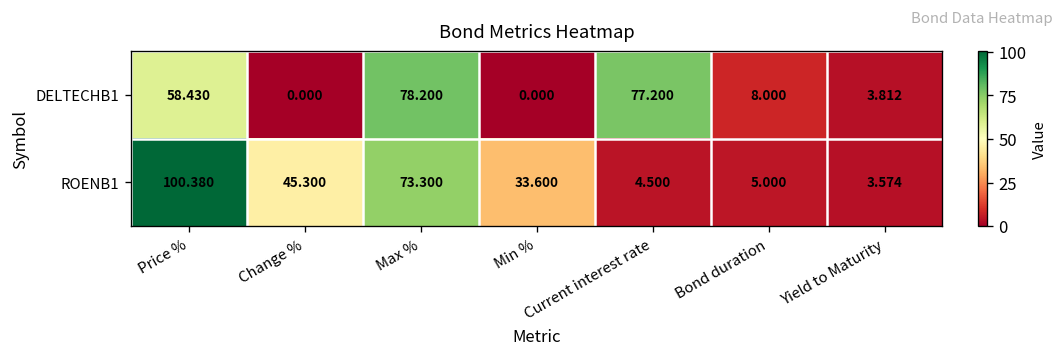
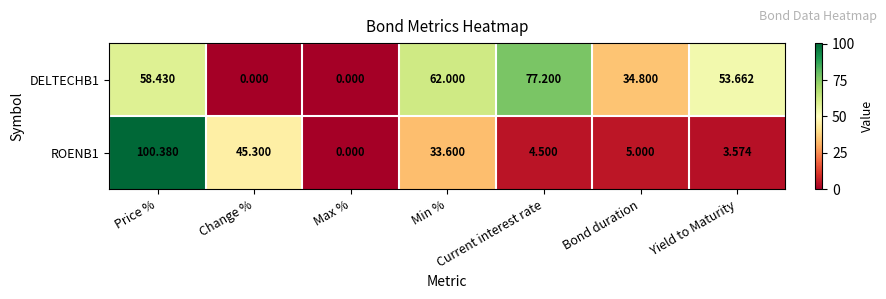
DELTECHB1, Max %: 78.200 -> 0.000
DELTECHB1, Min %: 0.000 -> 62.000
DELTECHB1, Bond duration: 8.000 -> 34.800
DELTECHB1, Yield to Maturity: 3.812 -> 53.662
ROENB1, Max %: 73.300 -> 0.000
